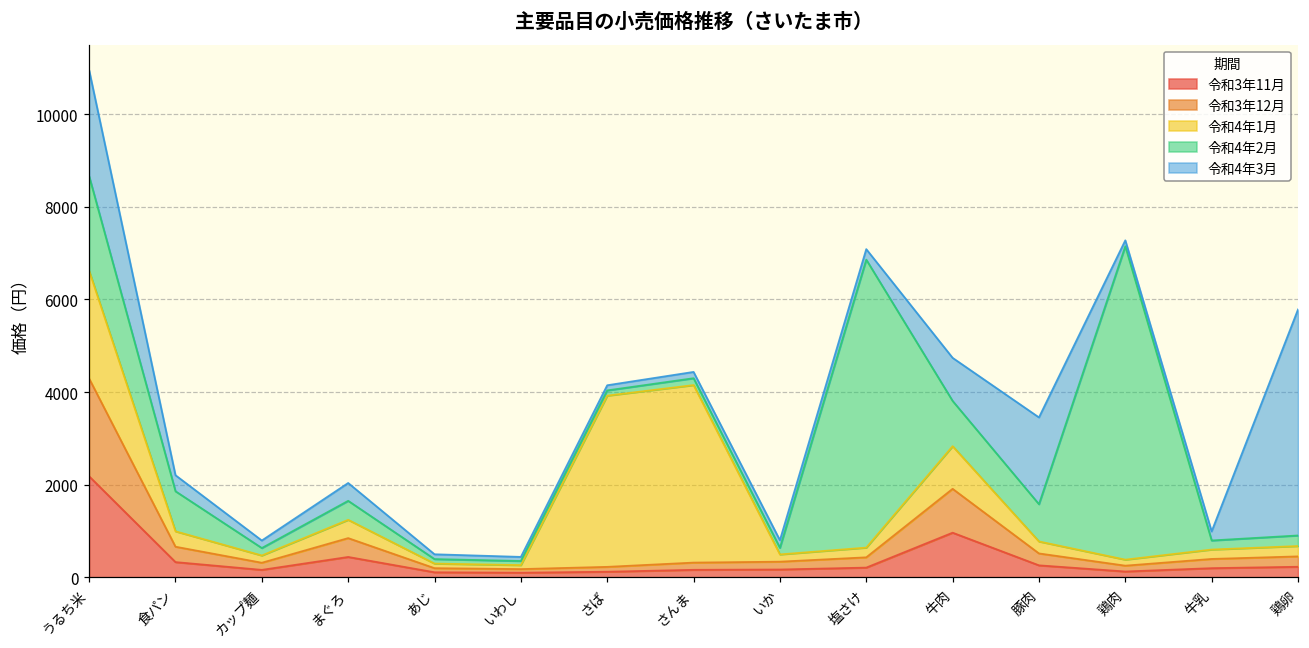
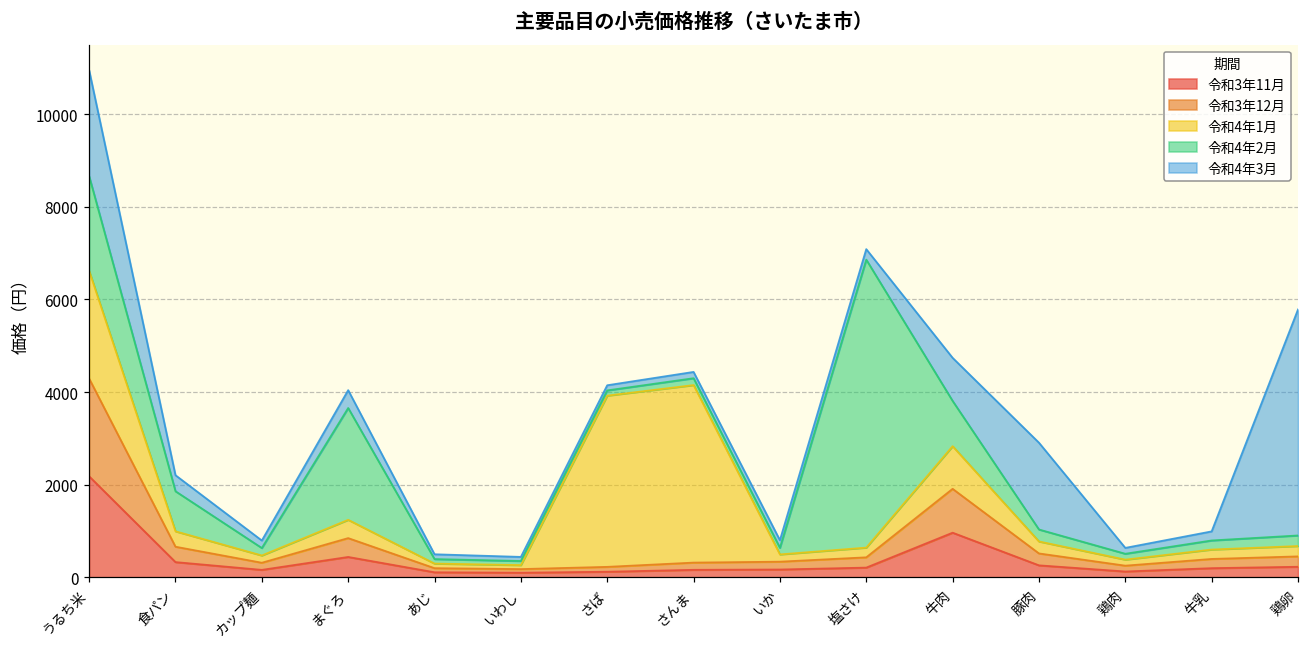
令和4年2月, まぐろ: 400 -> 2400
令和4年2月, 豚肉: 800 -> 300
令和4年2月, 鶏肉: 6800 -> 100
